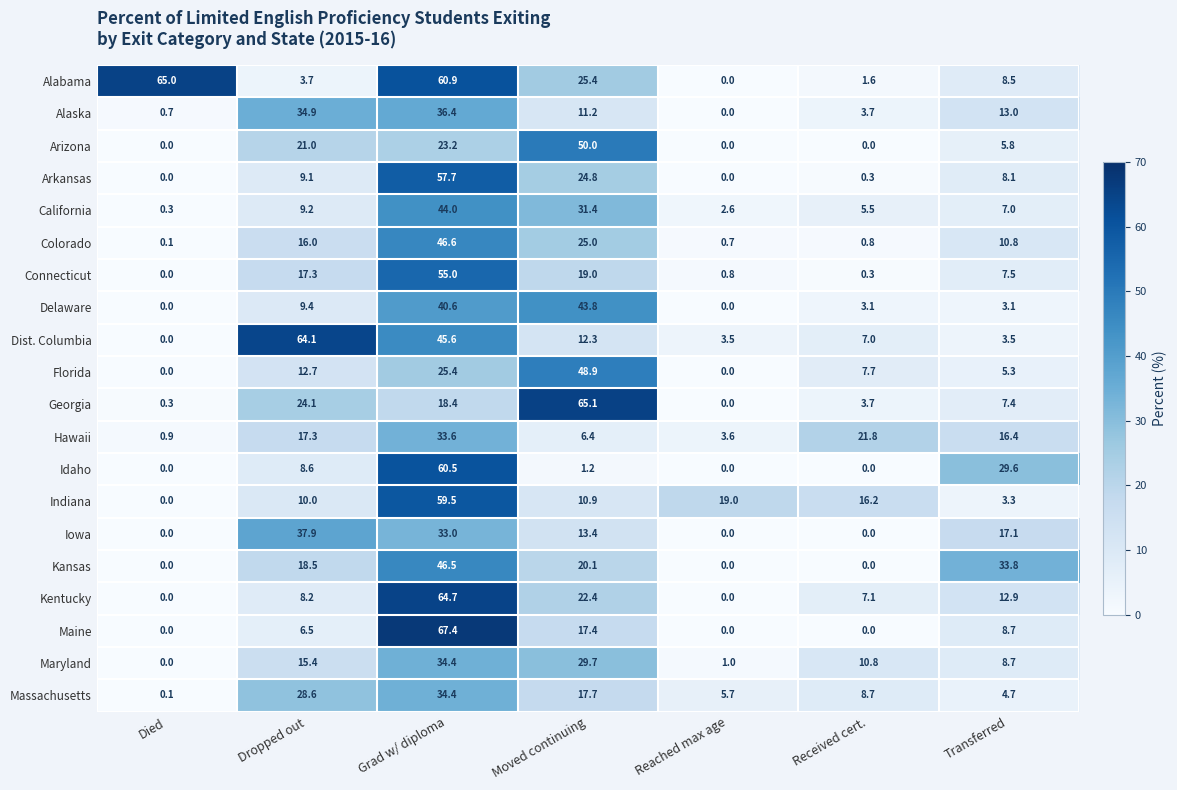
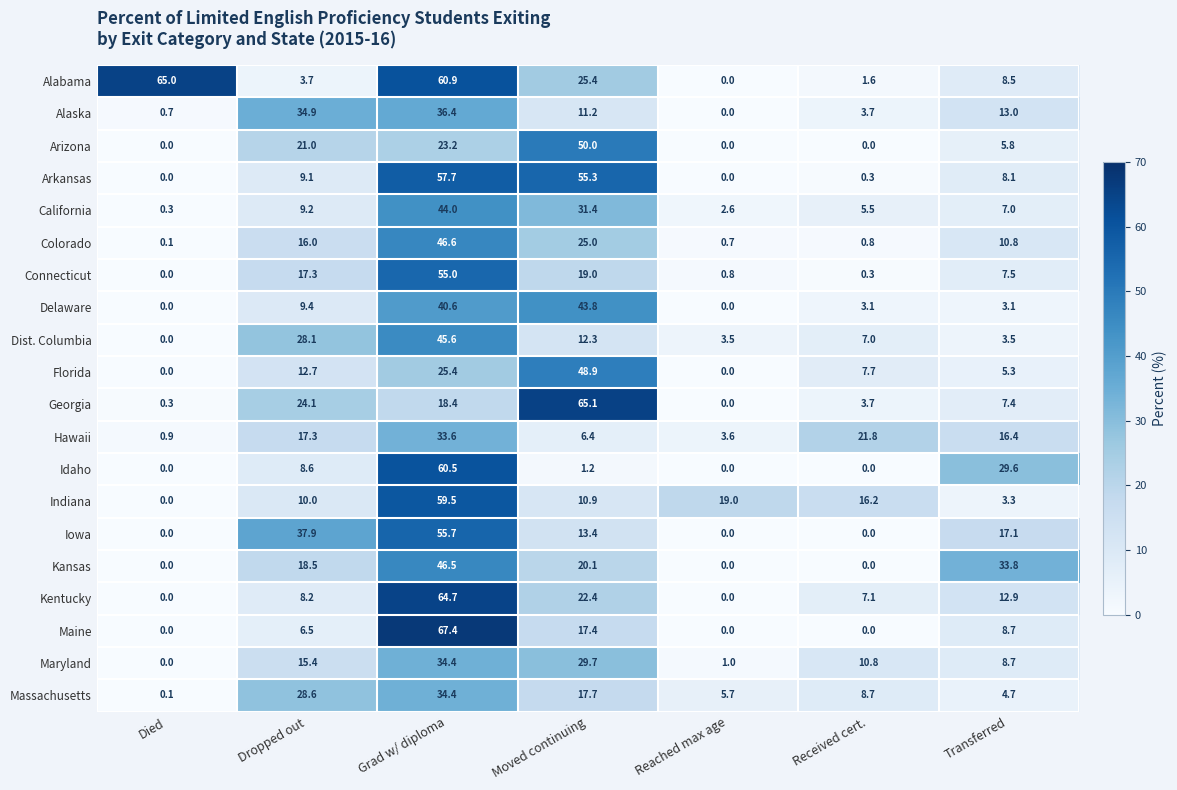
Arkansas, Moved continuing: 24.8 -> 55.3
Dist. Columbia, Dropped out: 64.1 -> 28.1
Iowa, Grad w/ diploma: 33.0 -> 55.7
